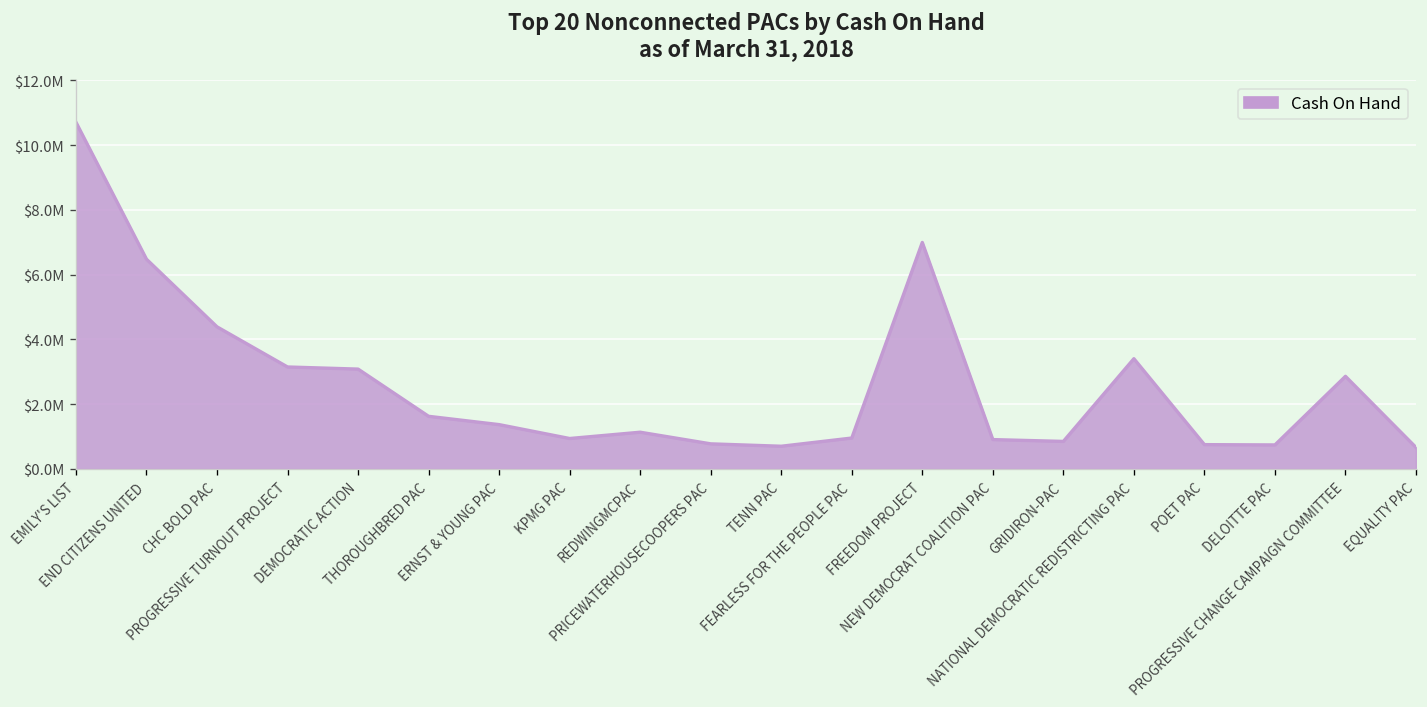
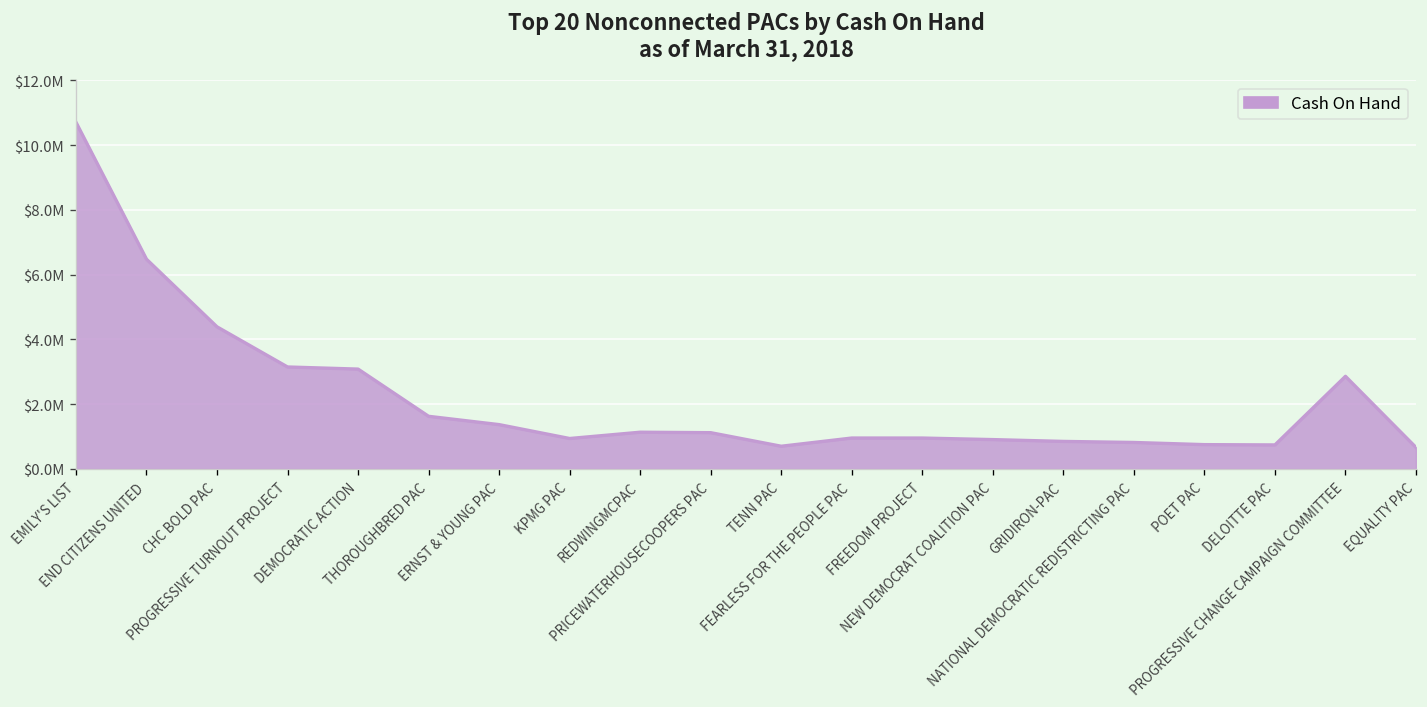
PRICEWATERHOUSECOOPERS PAC: $800000 -> $1100000
FREEDOM PROJECT: $7000000 -> $1000000
NATIONAL DEMOCRATIC REDISTRICTING PAC: $3400000 -> $800000
